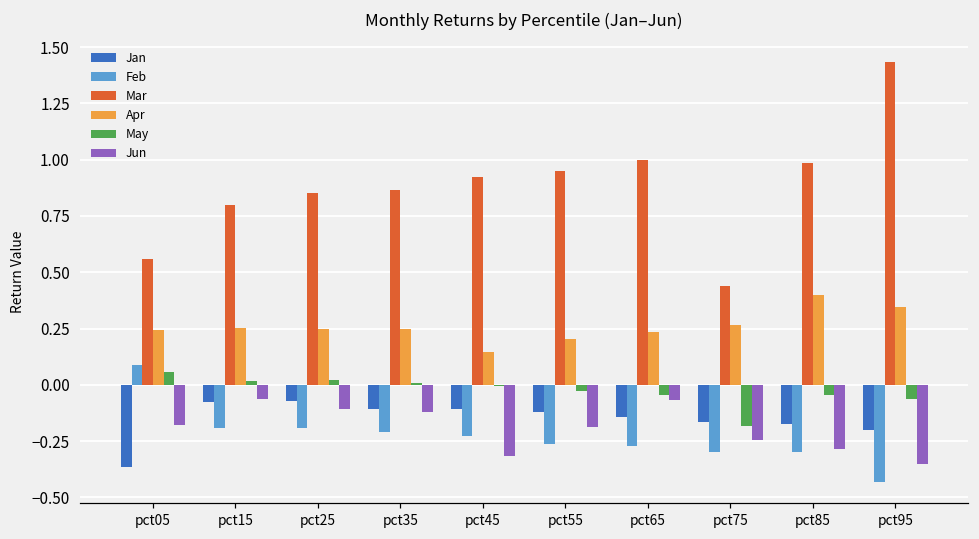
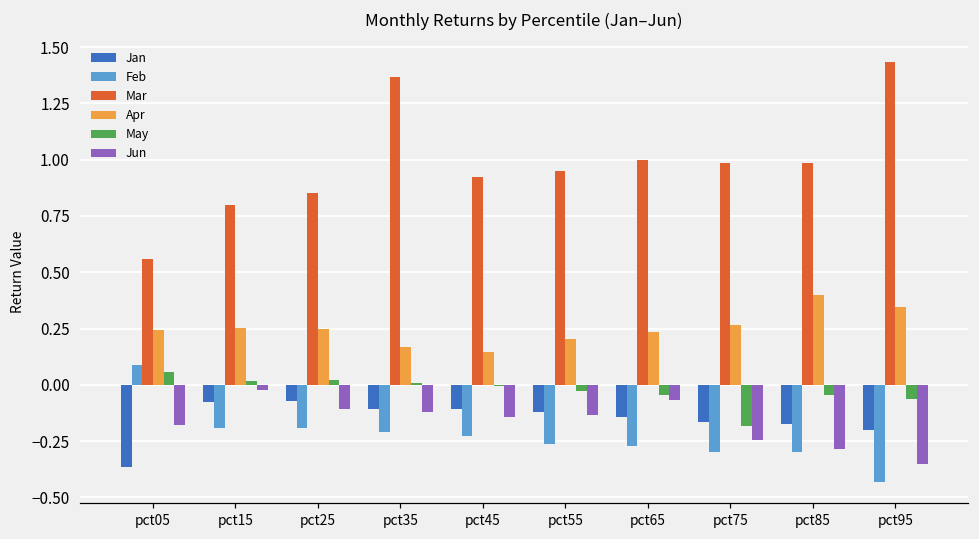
Jun, pct15: -0.06 -> -0.02
Mar, pct35: 0.87 -> 1.37
Apr, pct35: 0.25 -> 0.17
Jun, pct45: -0.32 -> -0.14
Jun, pct55: -0.19 -> -0.13
Mar, pct75: 0.44 -> 0.99
